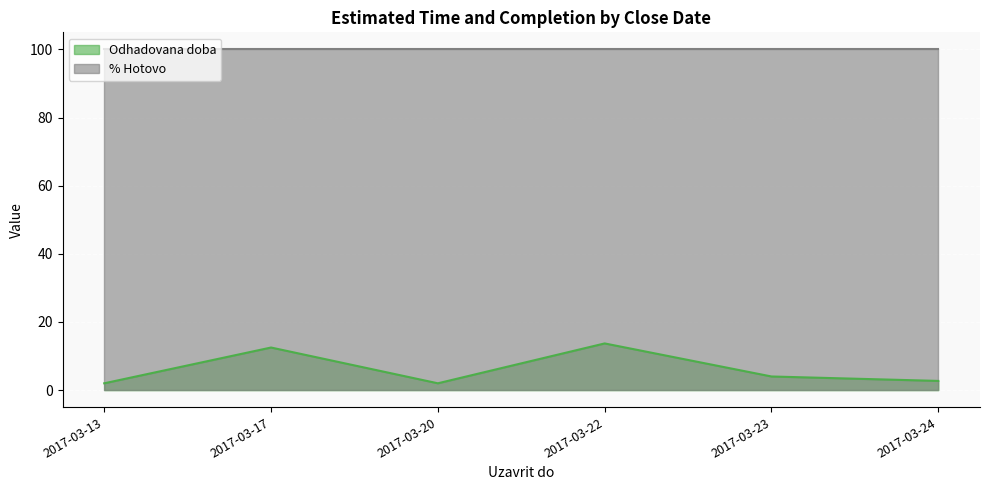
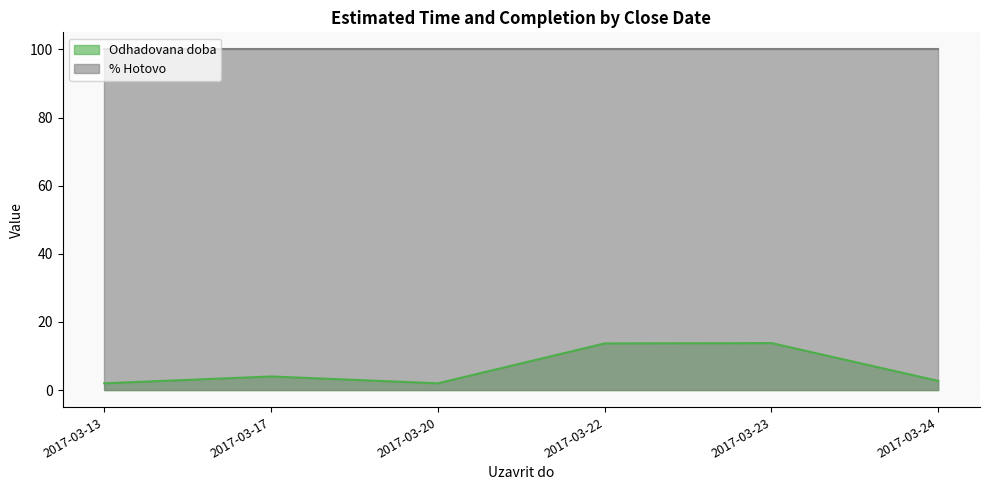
Odhadovana doba, 2017-03-17: 13 -> 4
Odhadovana doba, 2017-03-23: 4 -> 14
